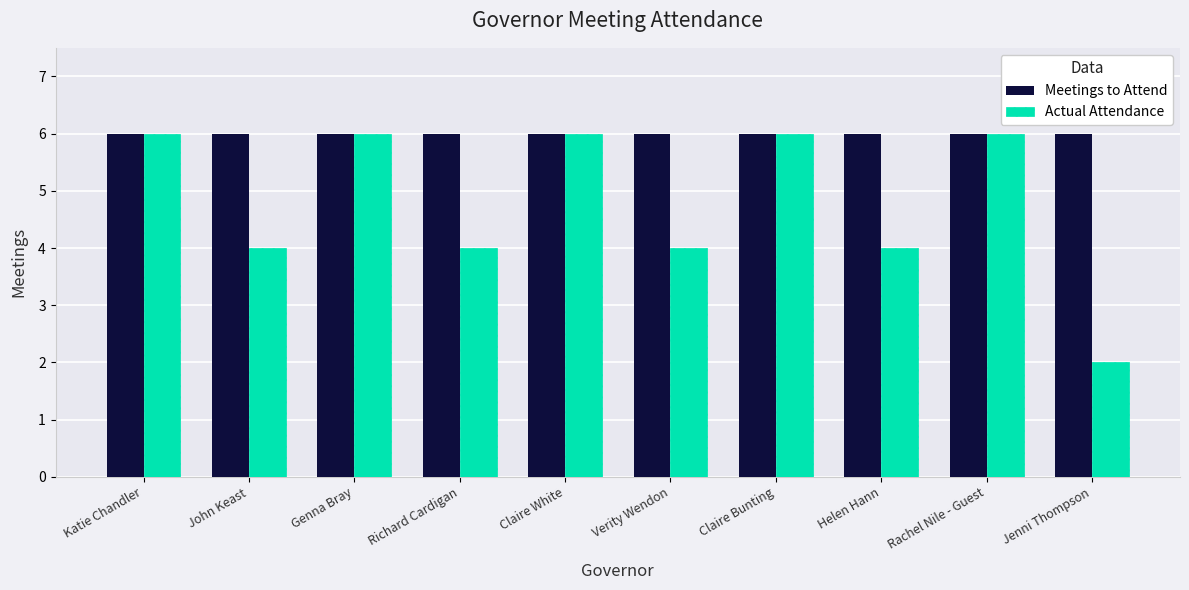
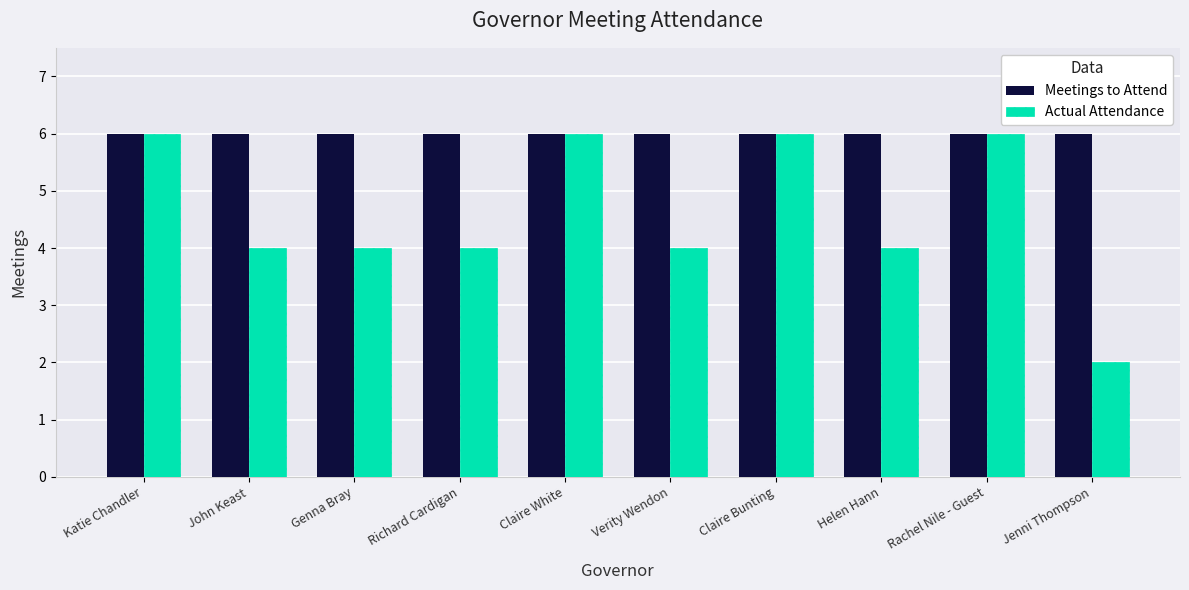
Actual Attendance, Genna Bray: 6 -> 4
